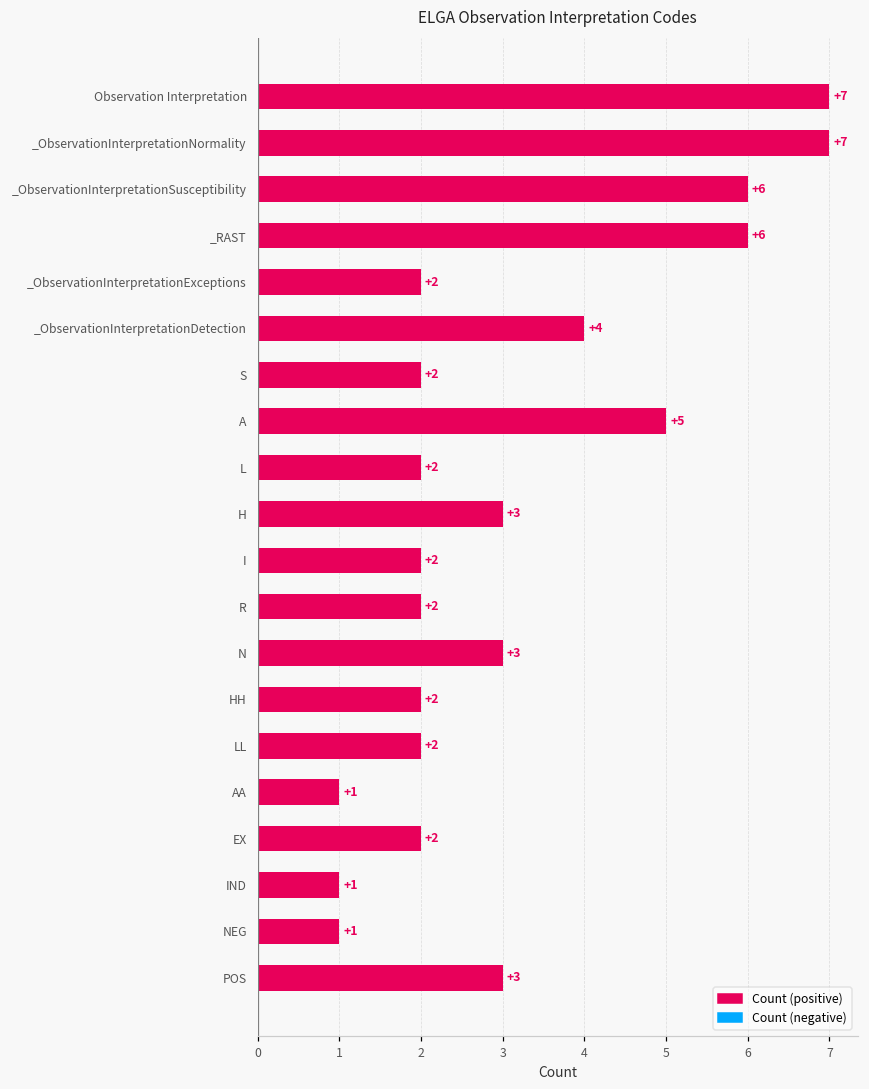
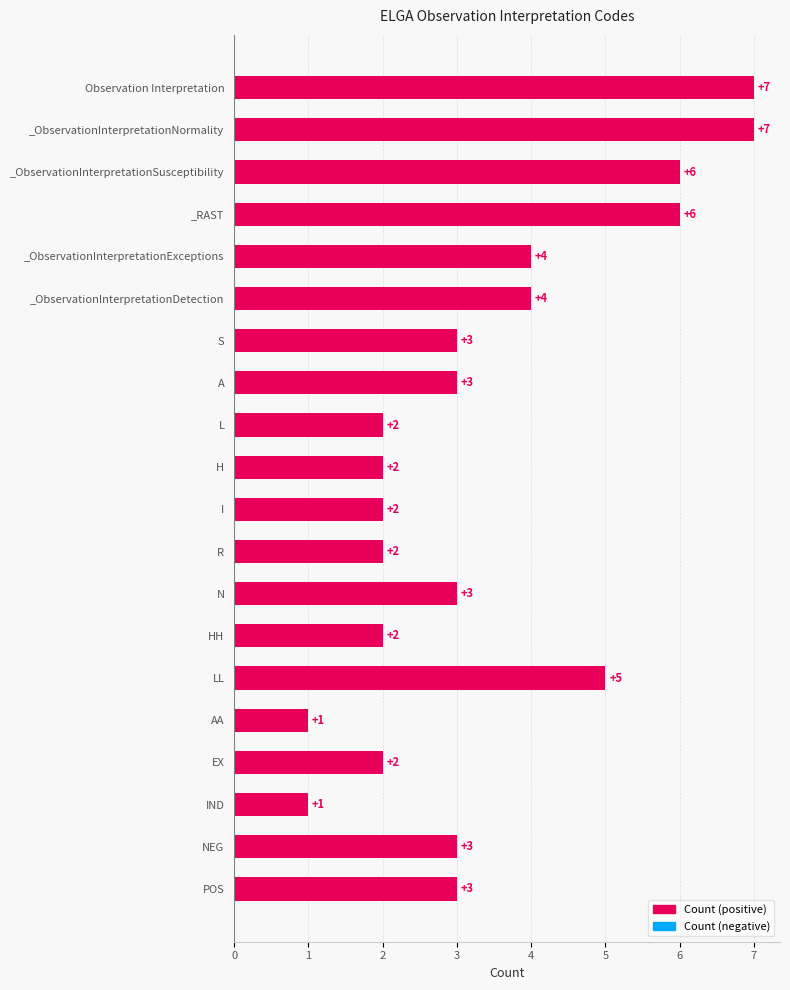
_ObservationInterpretationExceptions: +2 -> +4
S: +2 -> +3
A: +5 -> +3
H: +3 -> +2
LL: +2 -> +5
NEG: +1 -> +3
